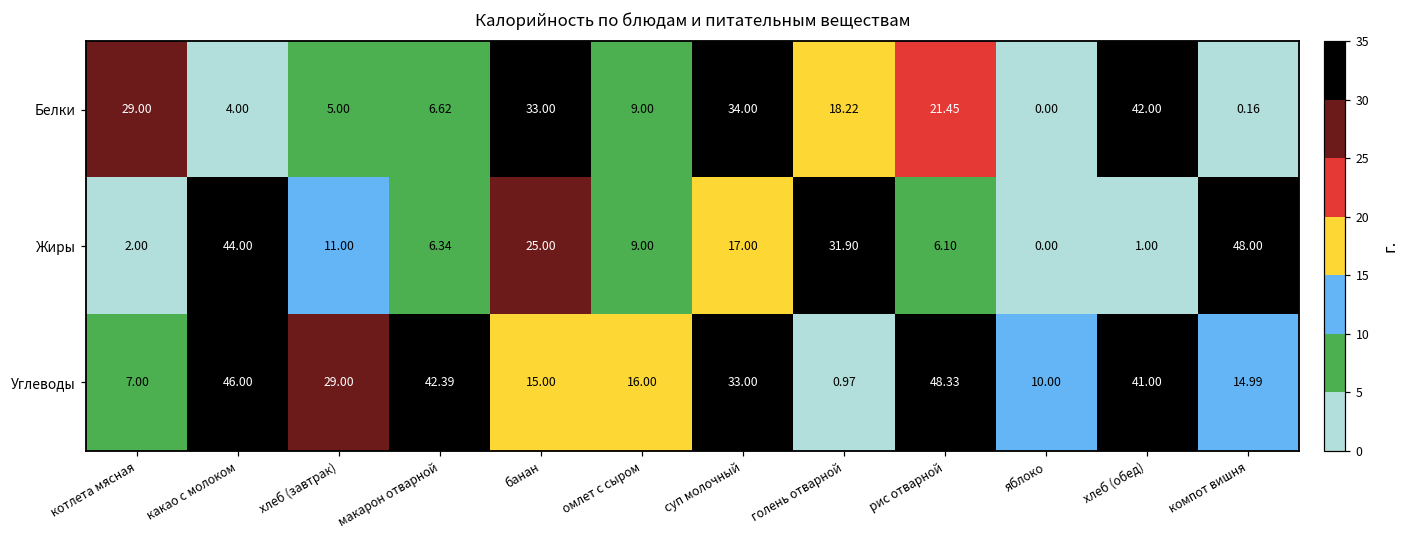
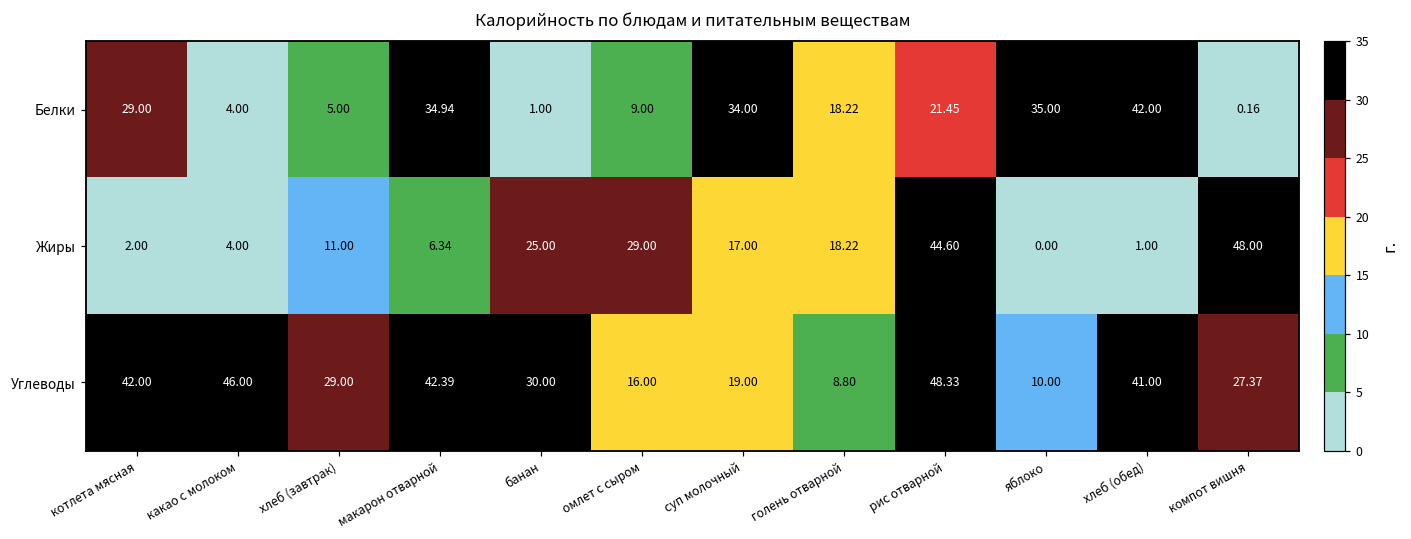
Белки, макарон отварной: 6.62 -> 34.94
Белки, банан: 33.00 -> 1.00
Белки, яблоко: 0.00 -> 35.00
Жиры, какао с молоком: 44.00 -> 4.00
Жиры, омлет с сыром: 9.00 -> 29.00
Жиры, голень отварной: 31.90 -> 18.22
Жиры, рис отварной: 6.10 -> 44.60
Углеводы, котлета мясная: 7.00 -> 42.00
Углеводы, банан: 15.00 -> 30.00
Углеводы, суп молочный: 33.00 -> 19.00
Углеводы, голень отварной: 0.97 -> 8.80
Углеводы, компот вишня: 14.99 -> 27.37
